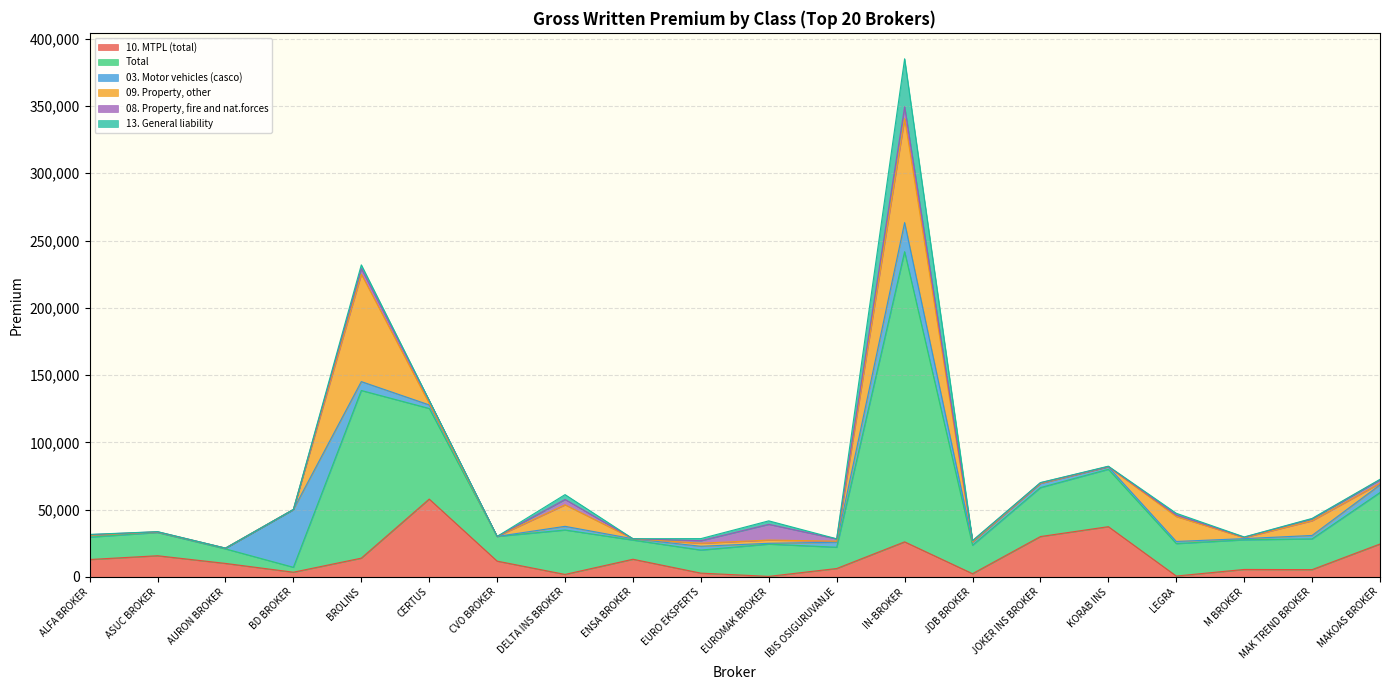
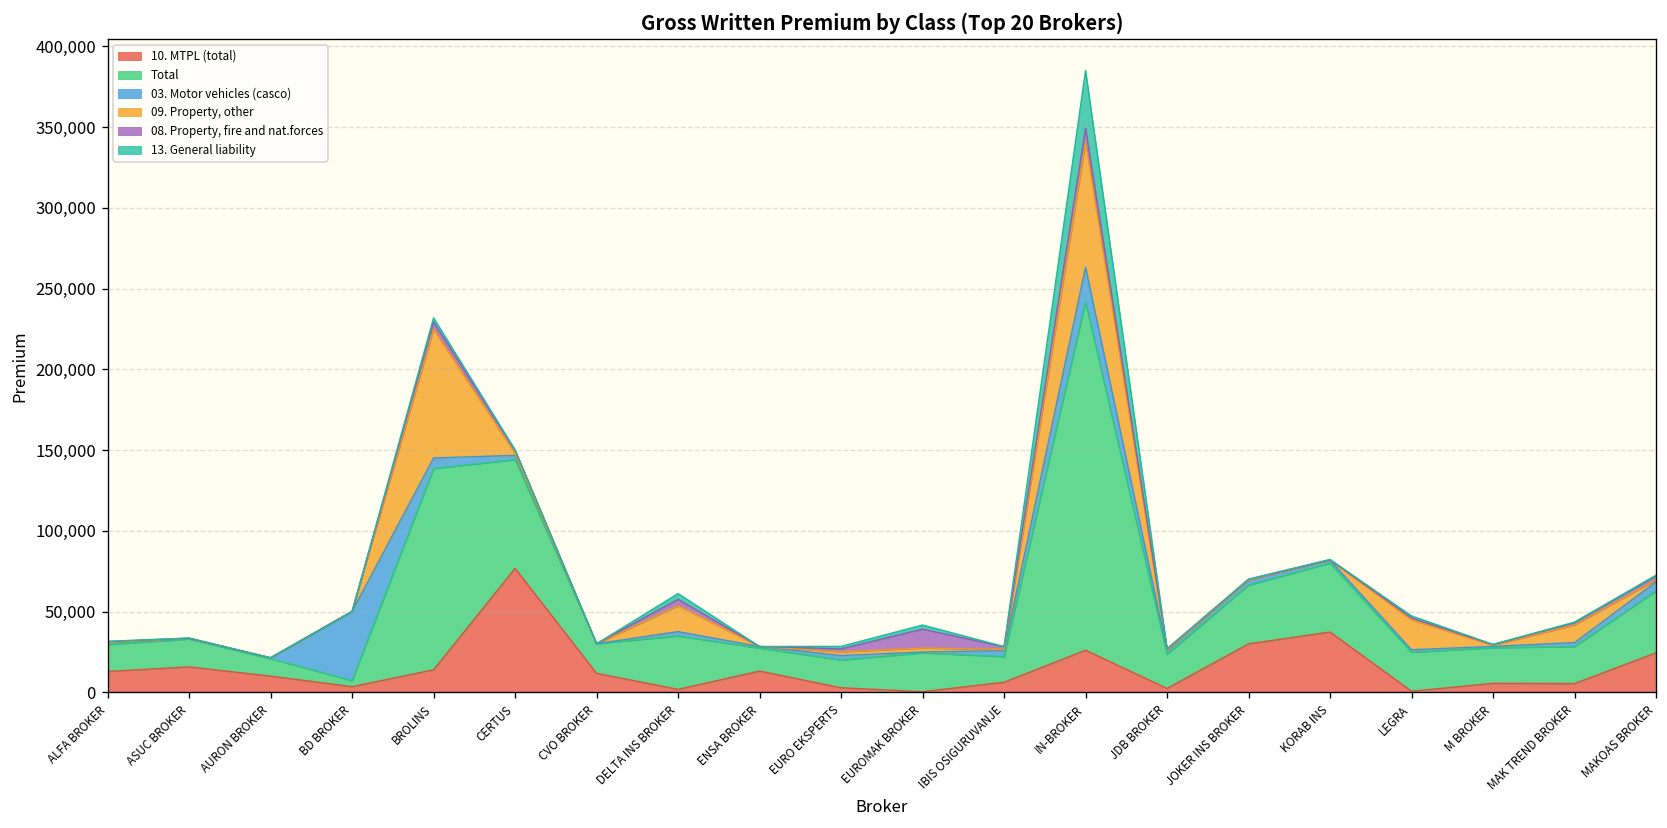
10. MTPL (total), CERTUS: 58,000 -> 77,000
